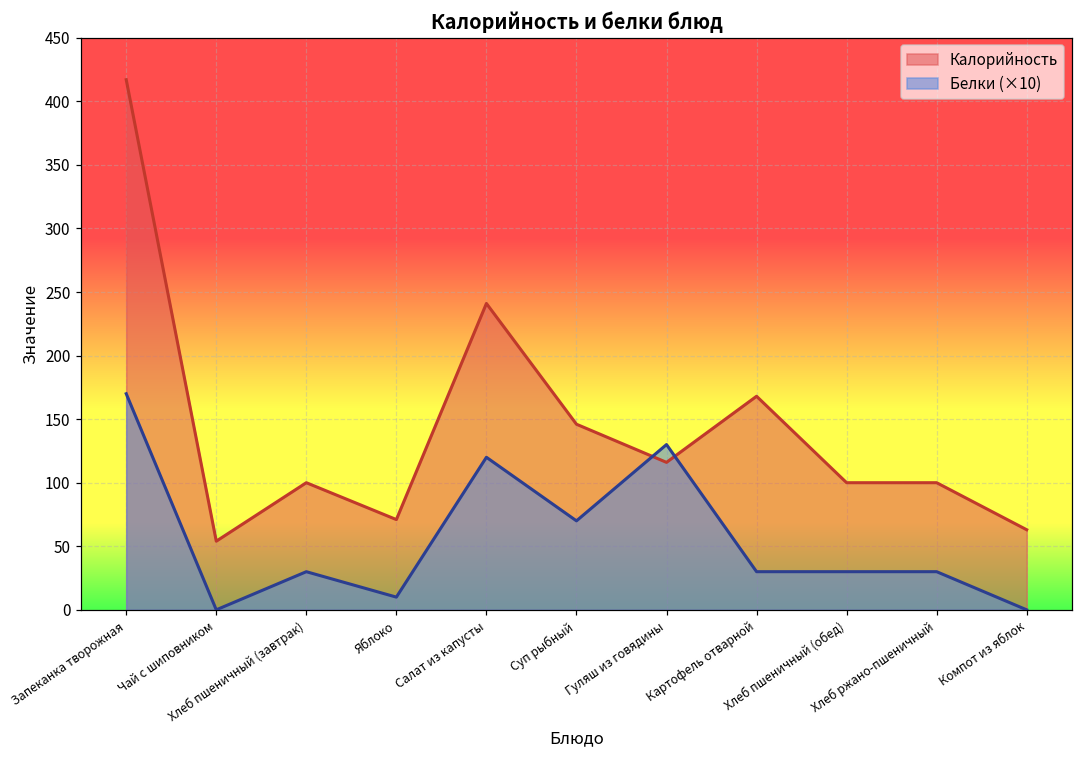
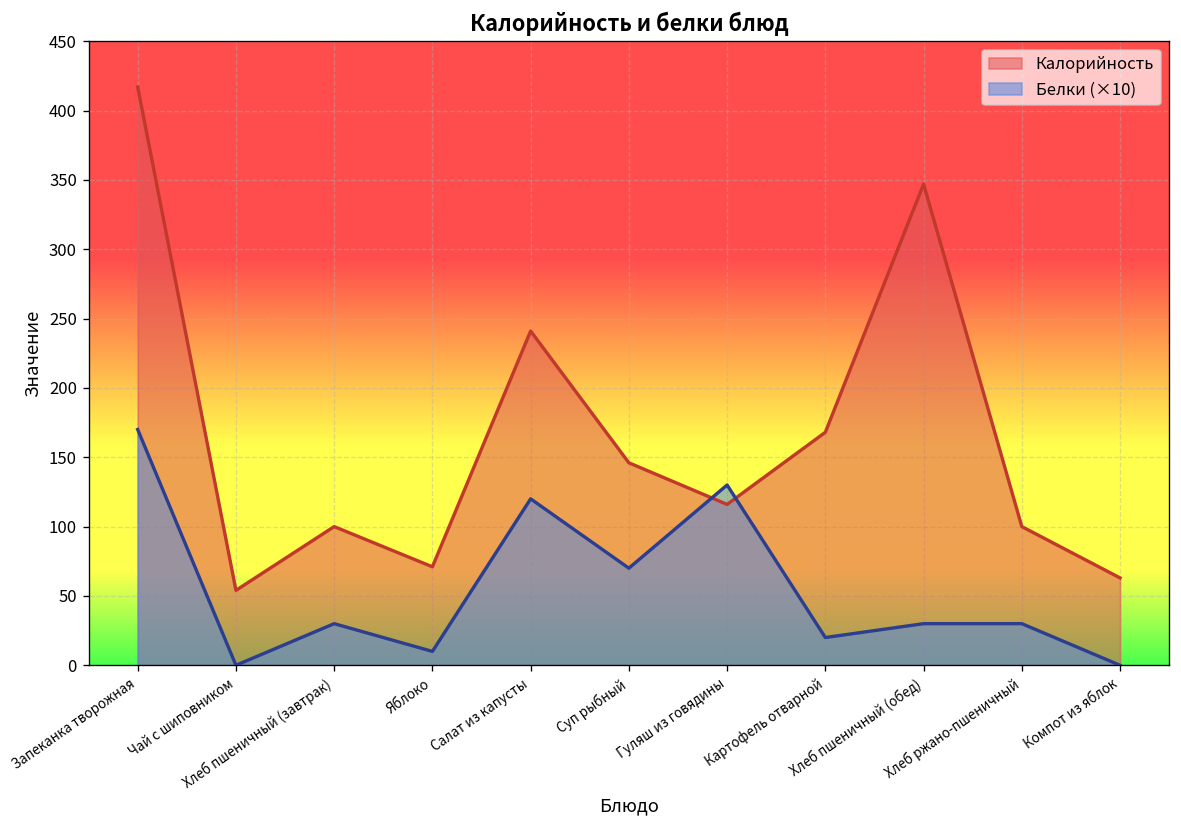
Белки (×10), Картофель отварной: 30 -> 20
Калорийность, Хлеб пшеничный (обед): 100 -> 347
